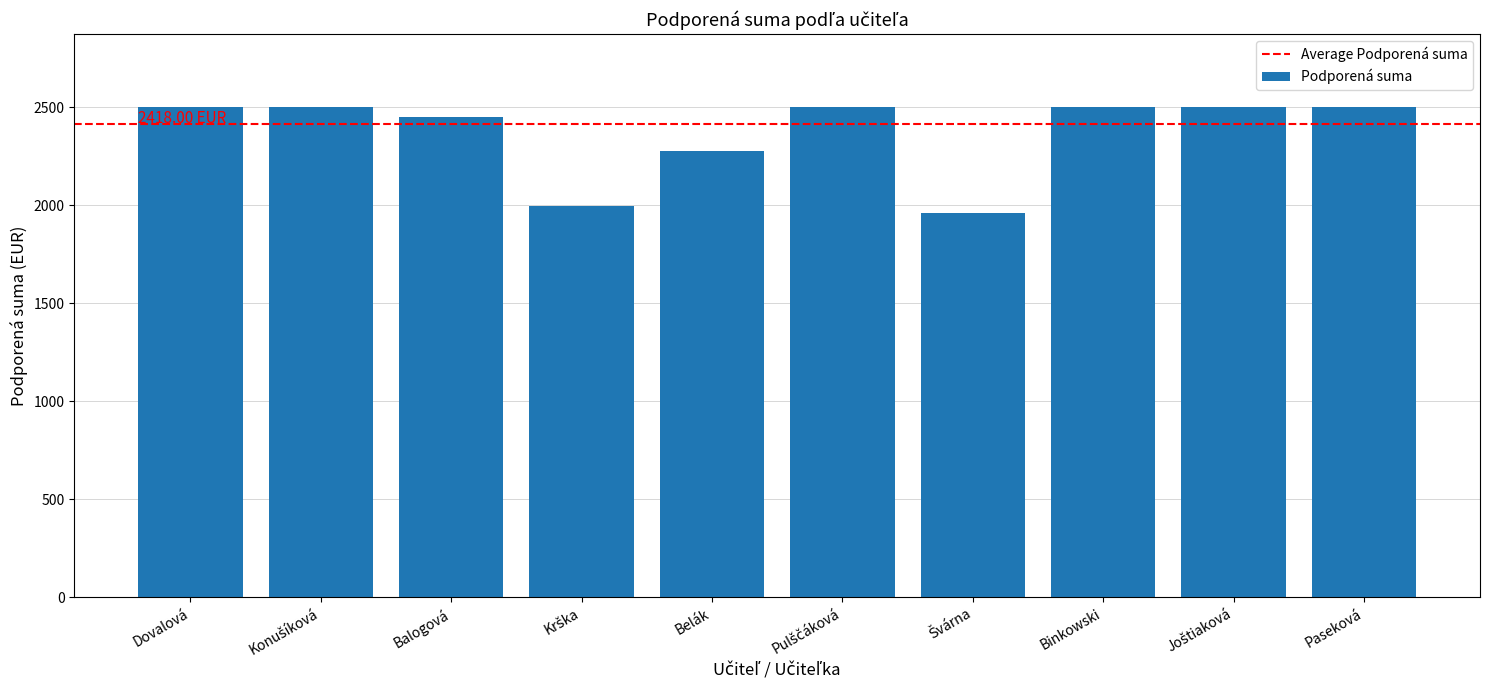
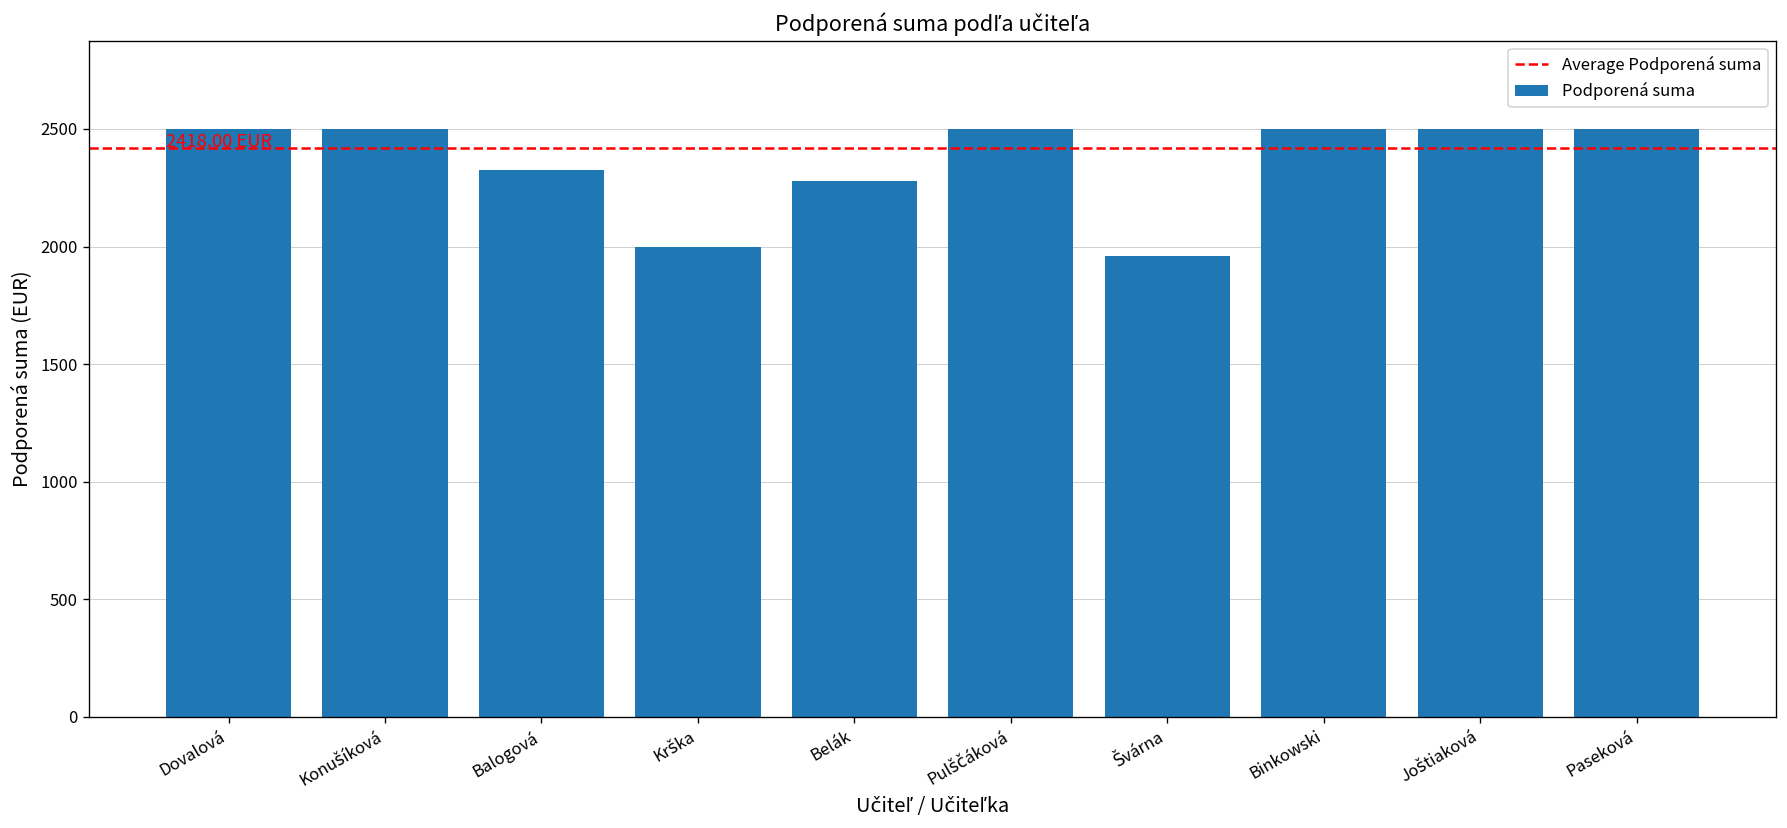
Balogová: 2450 -> 2330
